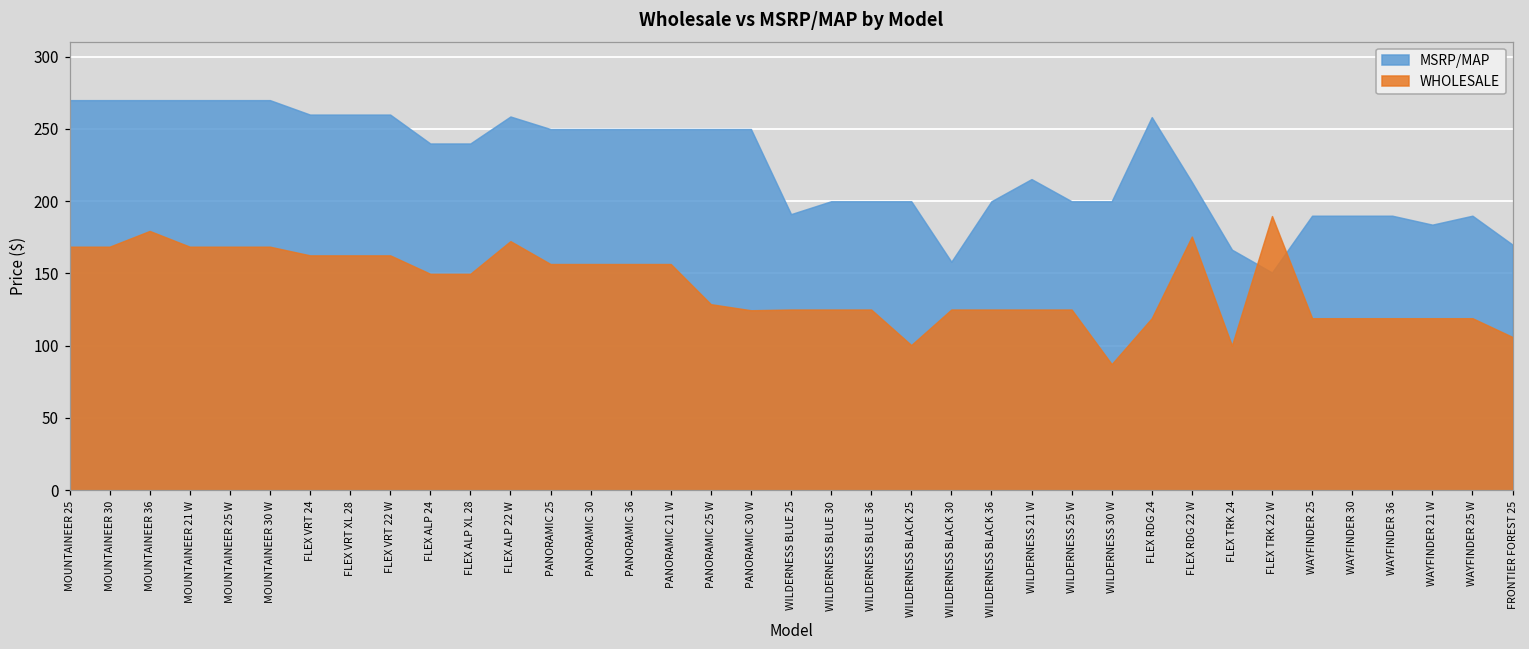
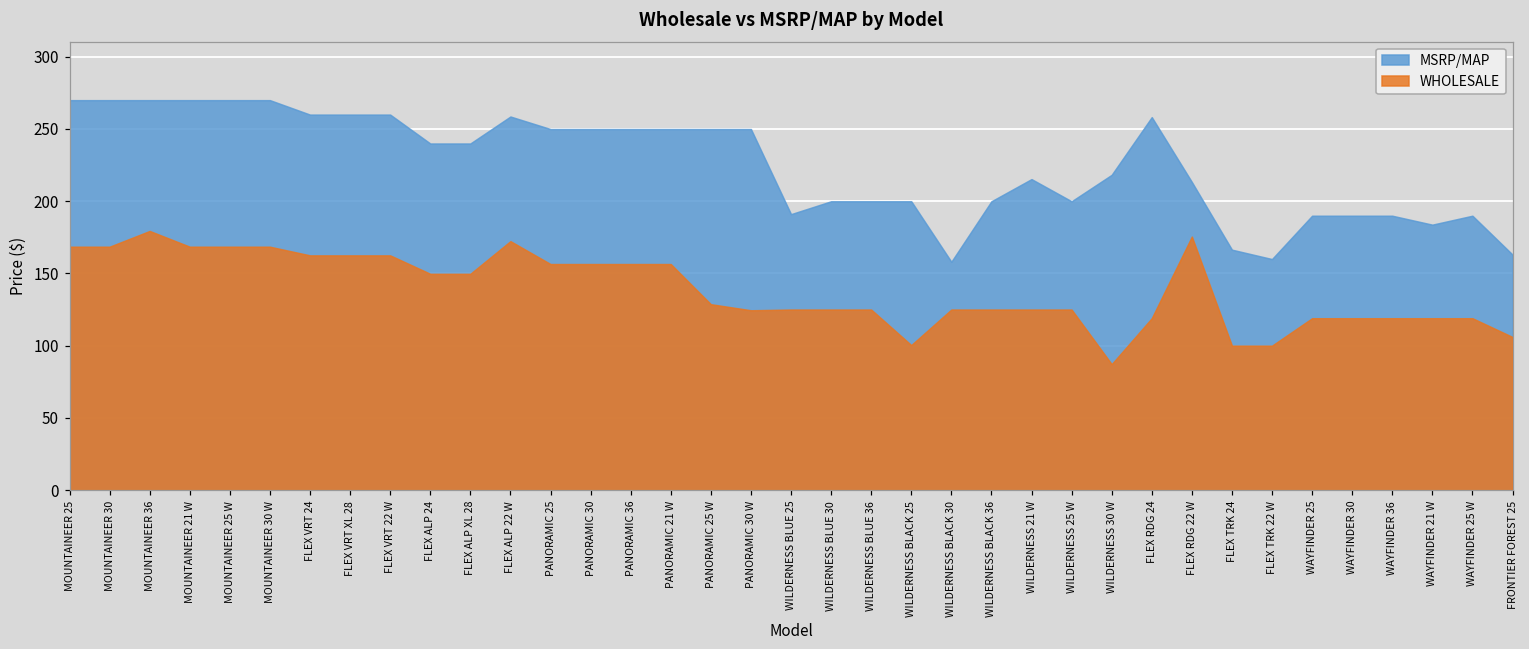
MSRP/MAP, WILDERNESS 30 W: 200 -> 218
MSRP/MAP, FLEX TRK 22 W: 151 -> 160
WHOLESALE, FLEX TRK 22 W: 190 -> 100
MSRP/MAP, FRONTIER FOREST 25: 170 -> 163
